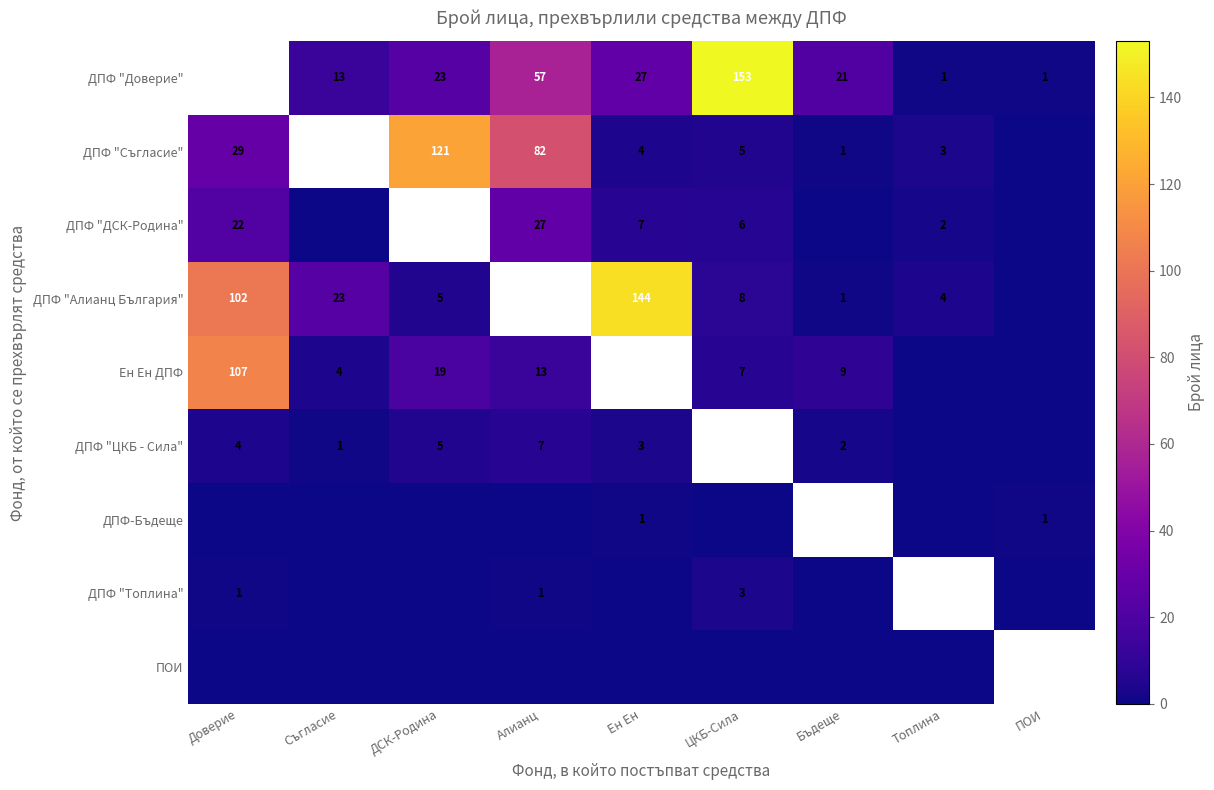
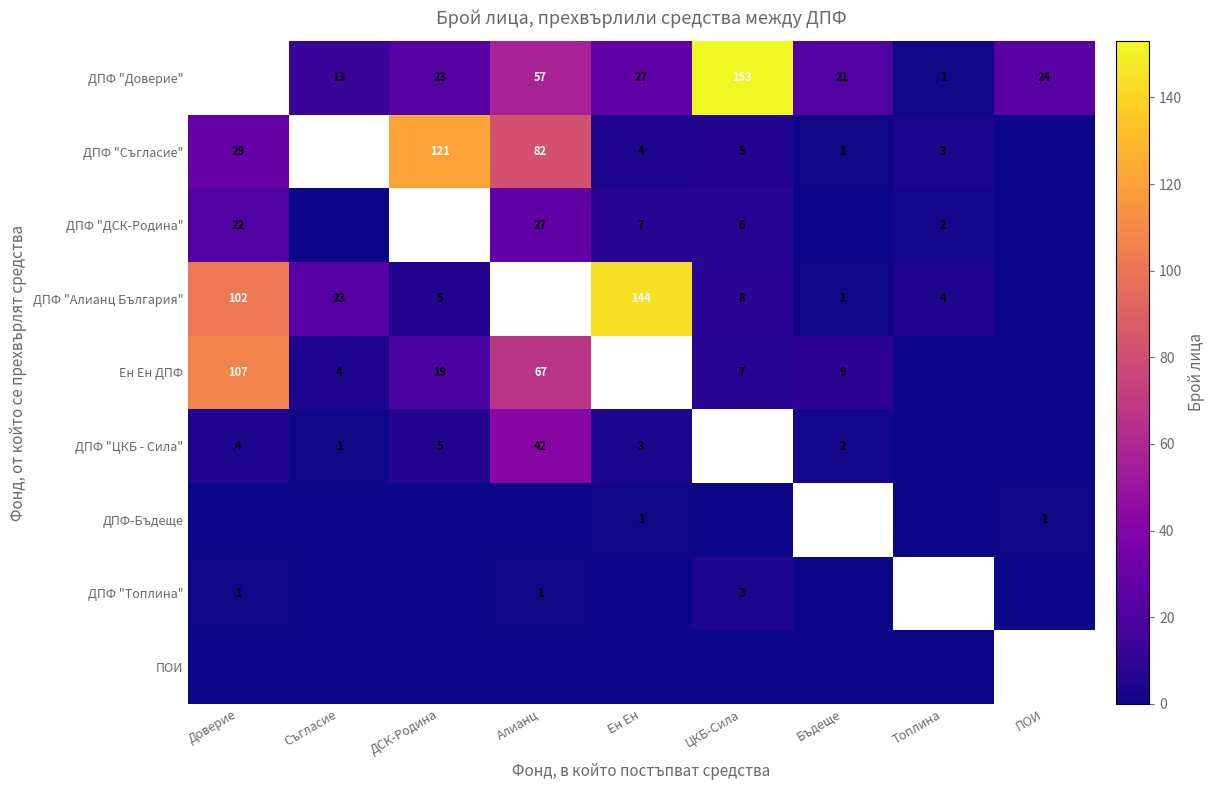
ДПФ "Доверие", ПОИ: 1 -> 24
Ен Ен ДПФ, Алианц: 13 -> 67
ДПФ "ЦКБ - Сила", Алианц: 7 -> 42
